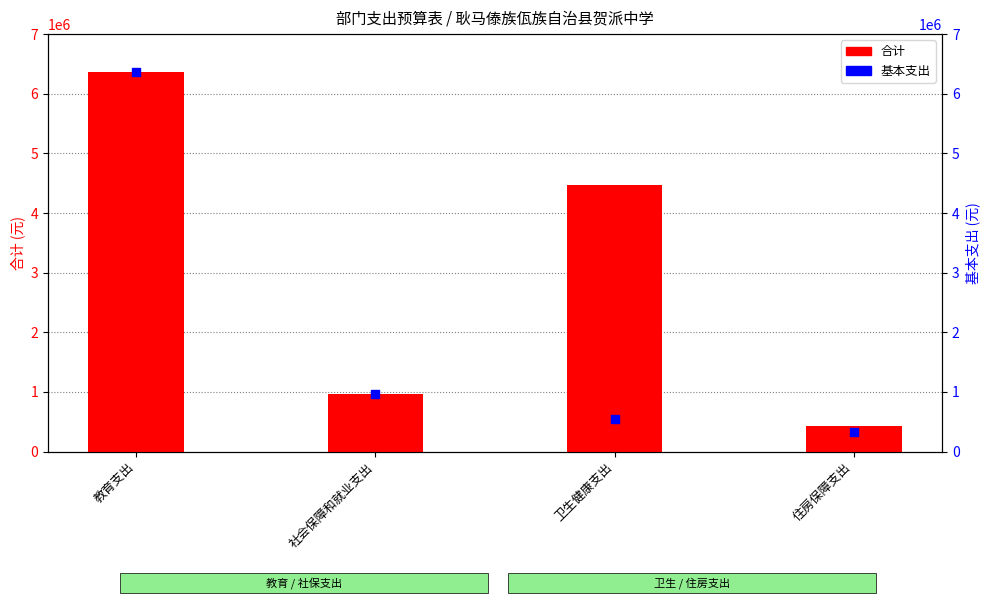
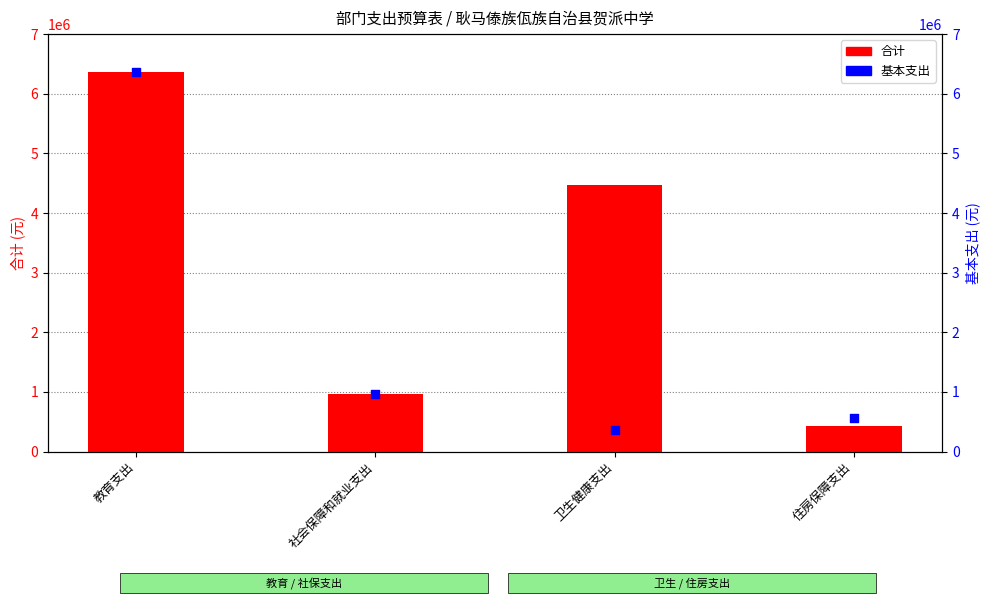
基本支出, 卫生健康支出: 500000 -> 400000
基本支出, 住房保障支出: 300000 -> 600000
